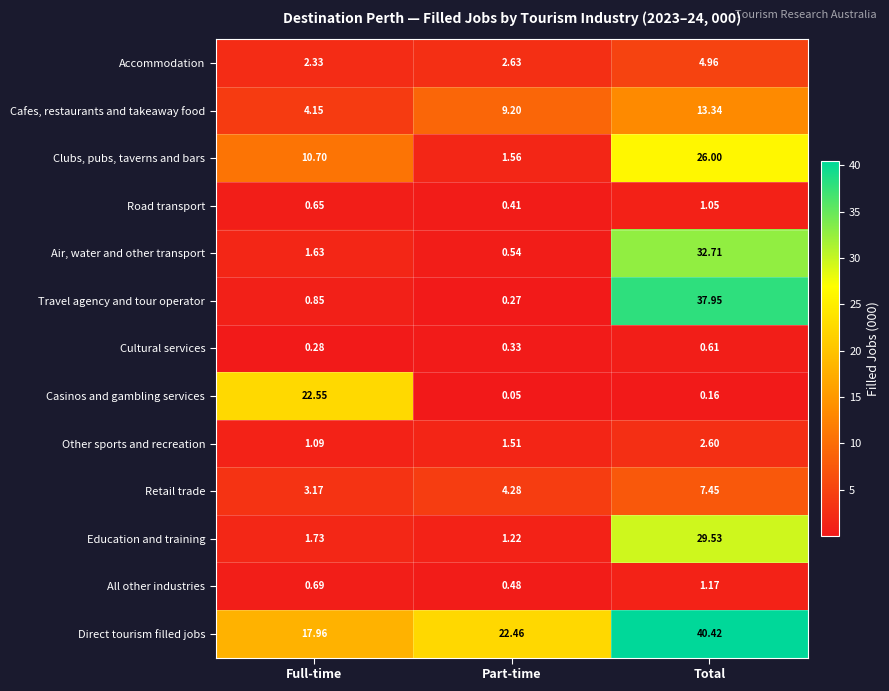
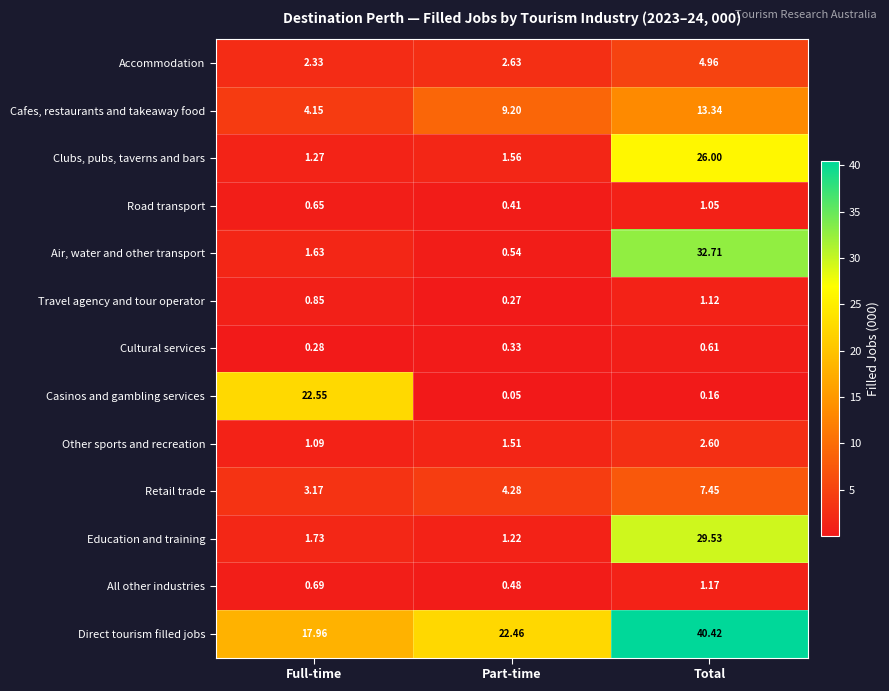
Clubs, pubs, taverns and bars, Full-time: 10.70 -> 1.27
Travel agency and tour operator, Total: 37.95 -> 1.12
